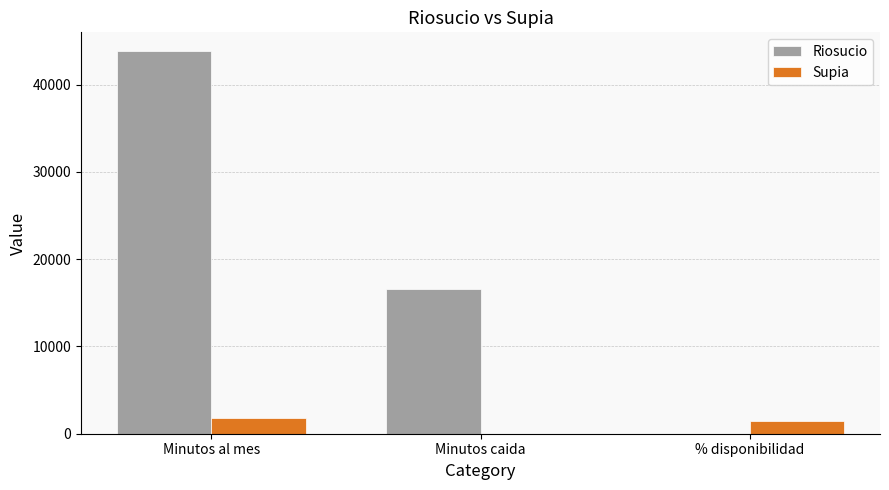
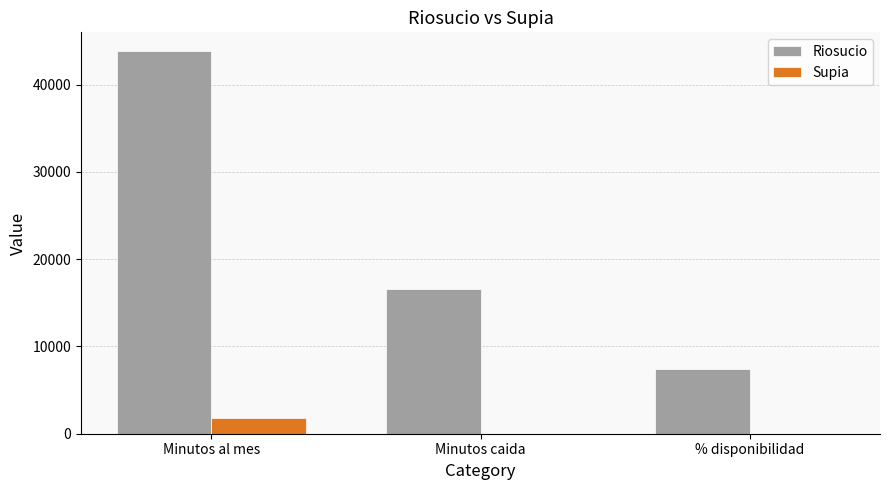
Riosucio, % disponibilidad: 0 -> 7000
Supia, % disponibilidad: 1000 -> 0
